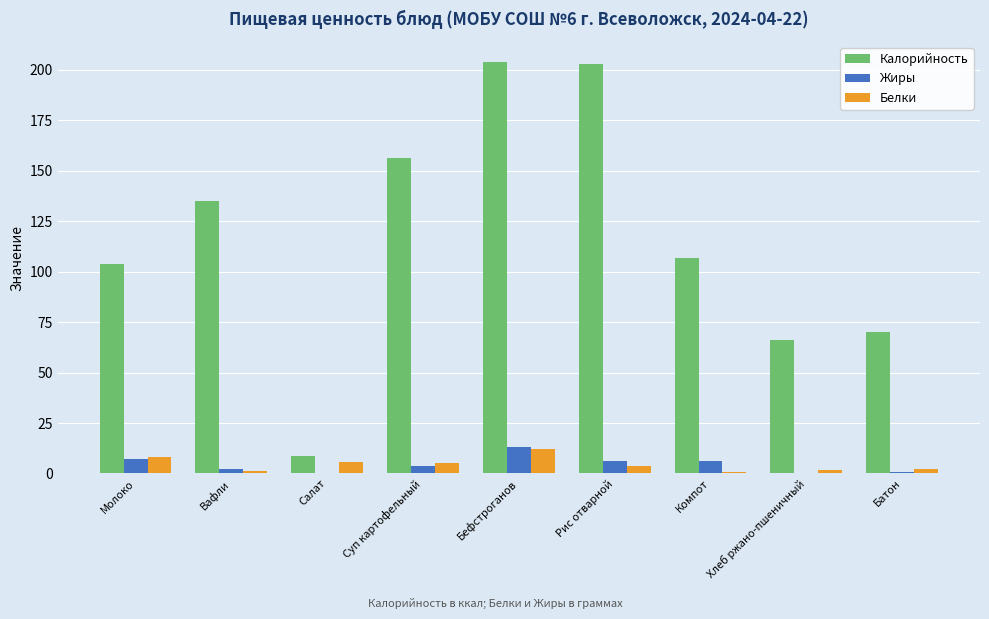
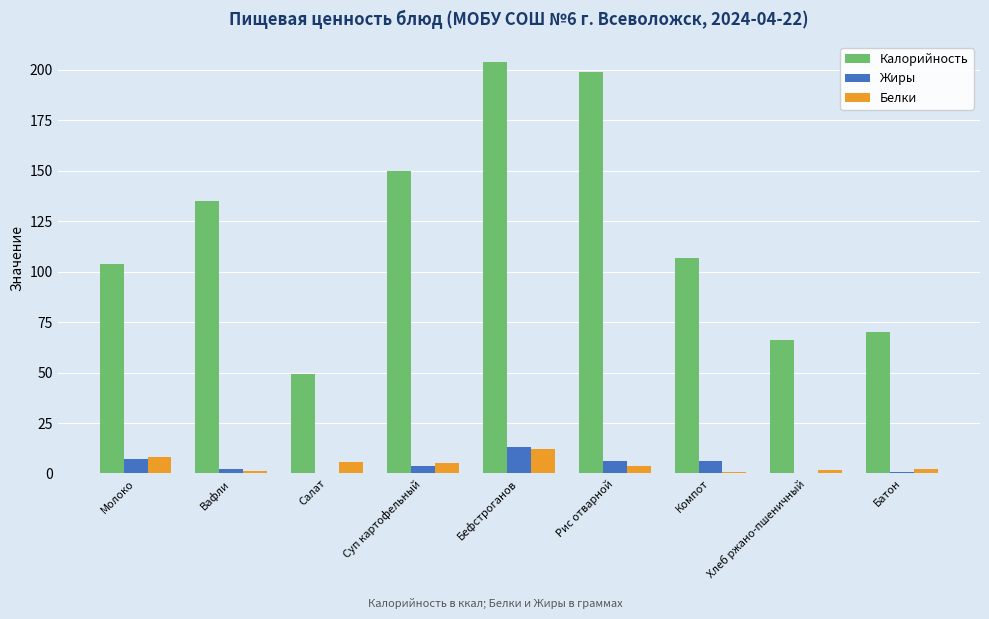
Калорийность, Салат: 9 -> 50
Калорийность, Суп картофельный: 157 -> 150
Калорийность, Рис отварной: 203 -> 199
